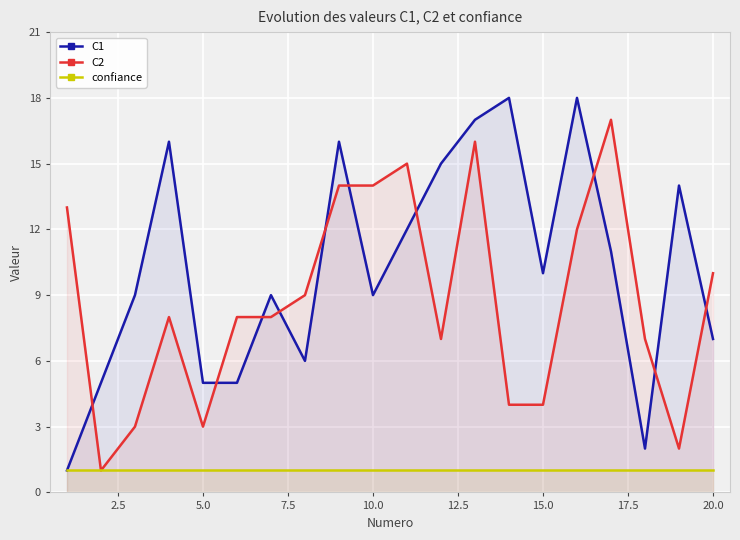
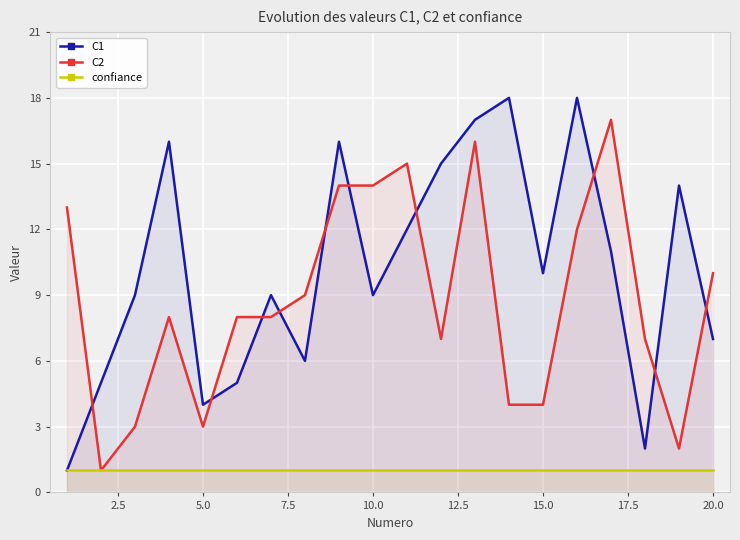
C1, 5.0: 5 -> 4
